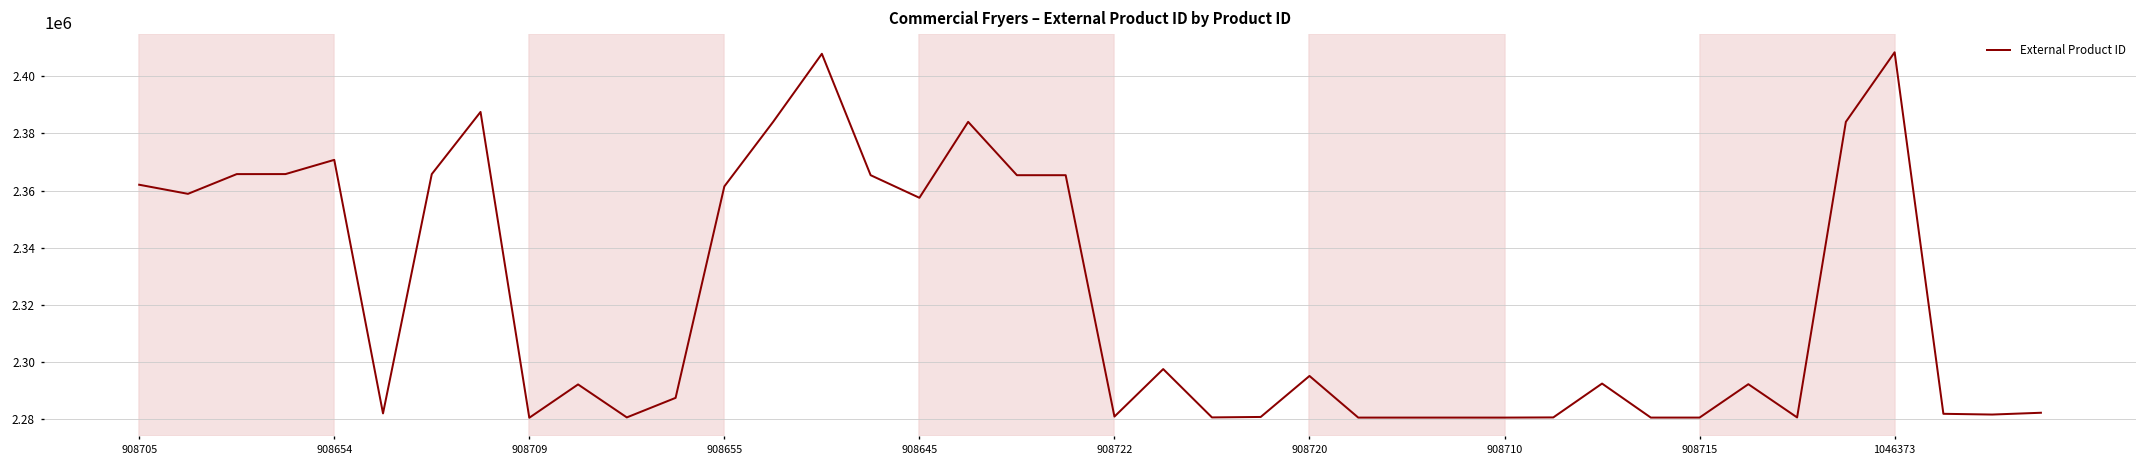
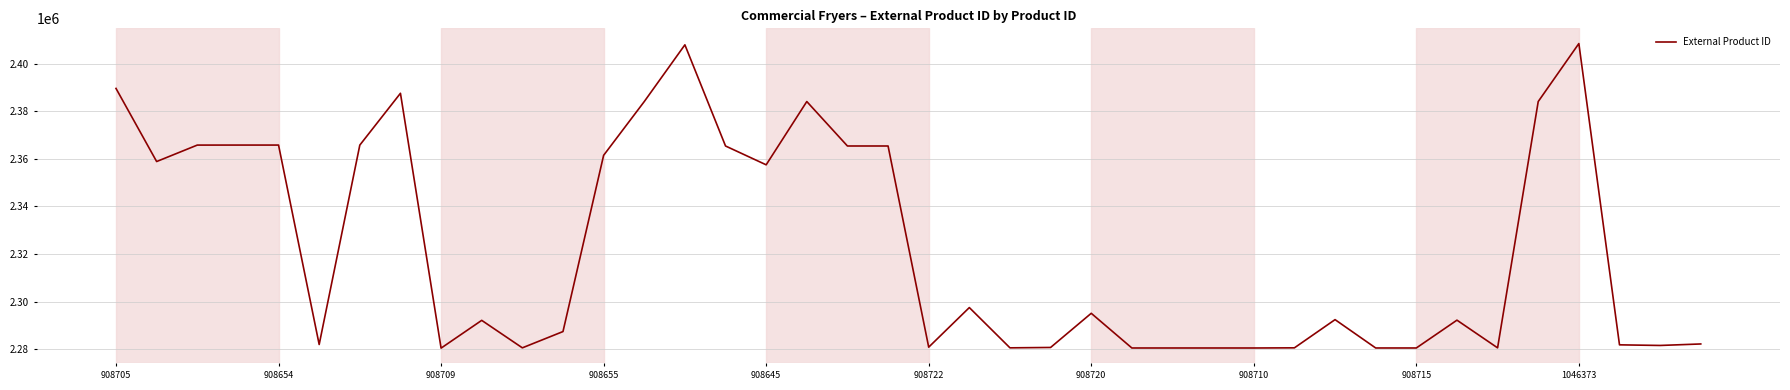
908705: 2362000 -> 2390000
908654: 2371000 -> 2366000
